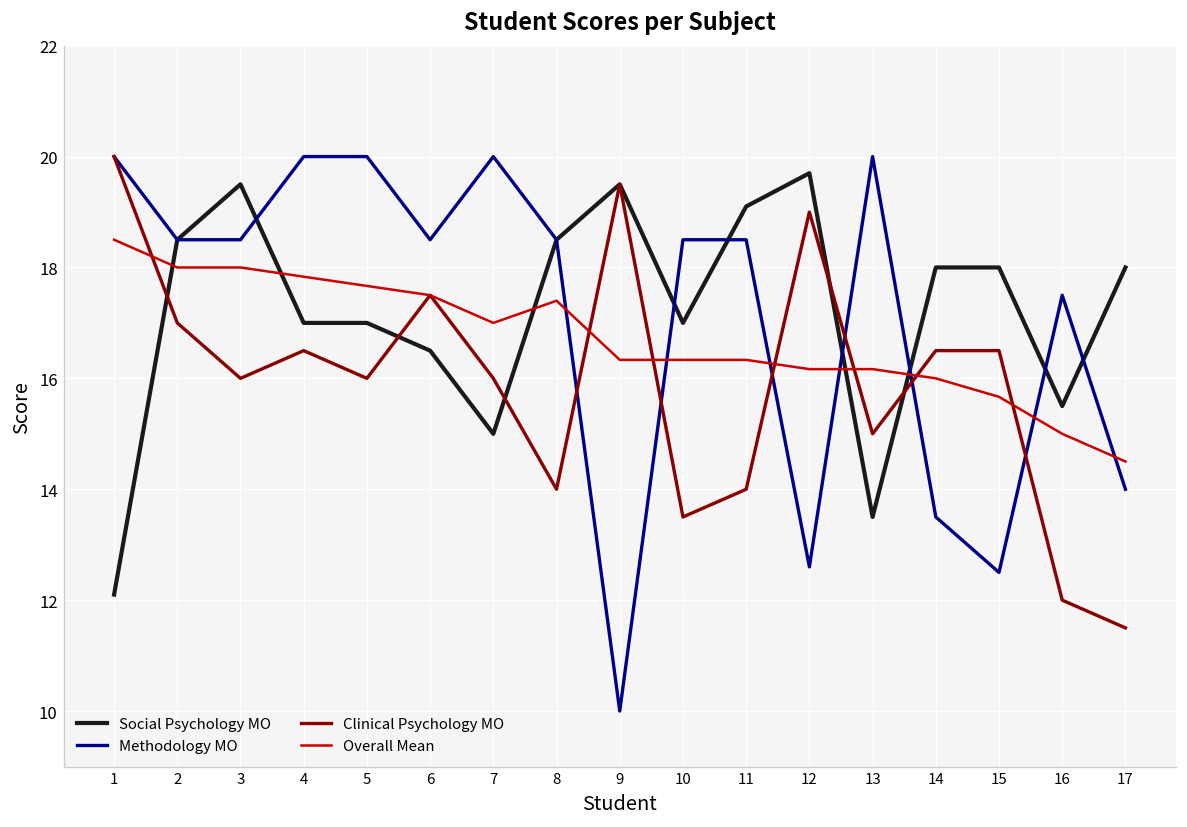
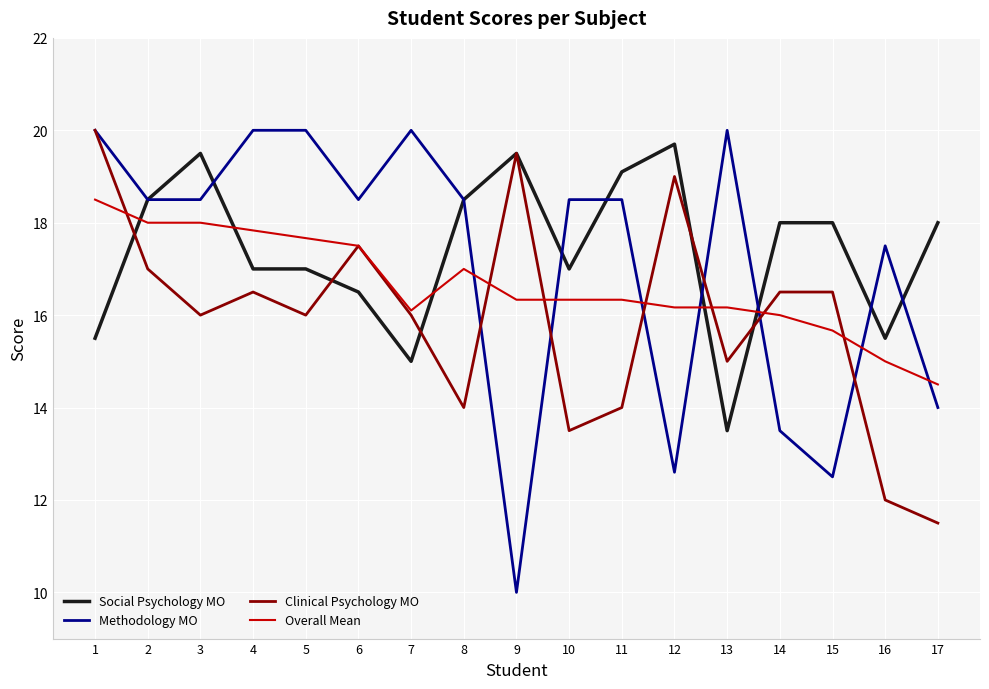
Social Psychology MO, 1: 12.1 -> 15.5
Overall Mean, 7: 17.0 -> 16.1
Overall Mean, 8: 17.4 -> 17.0
